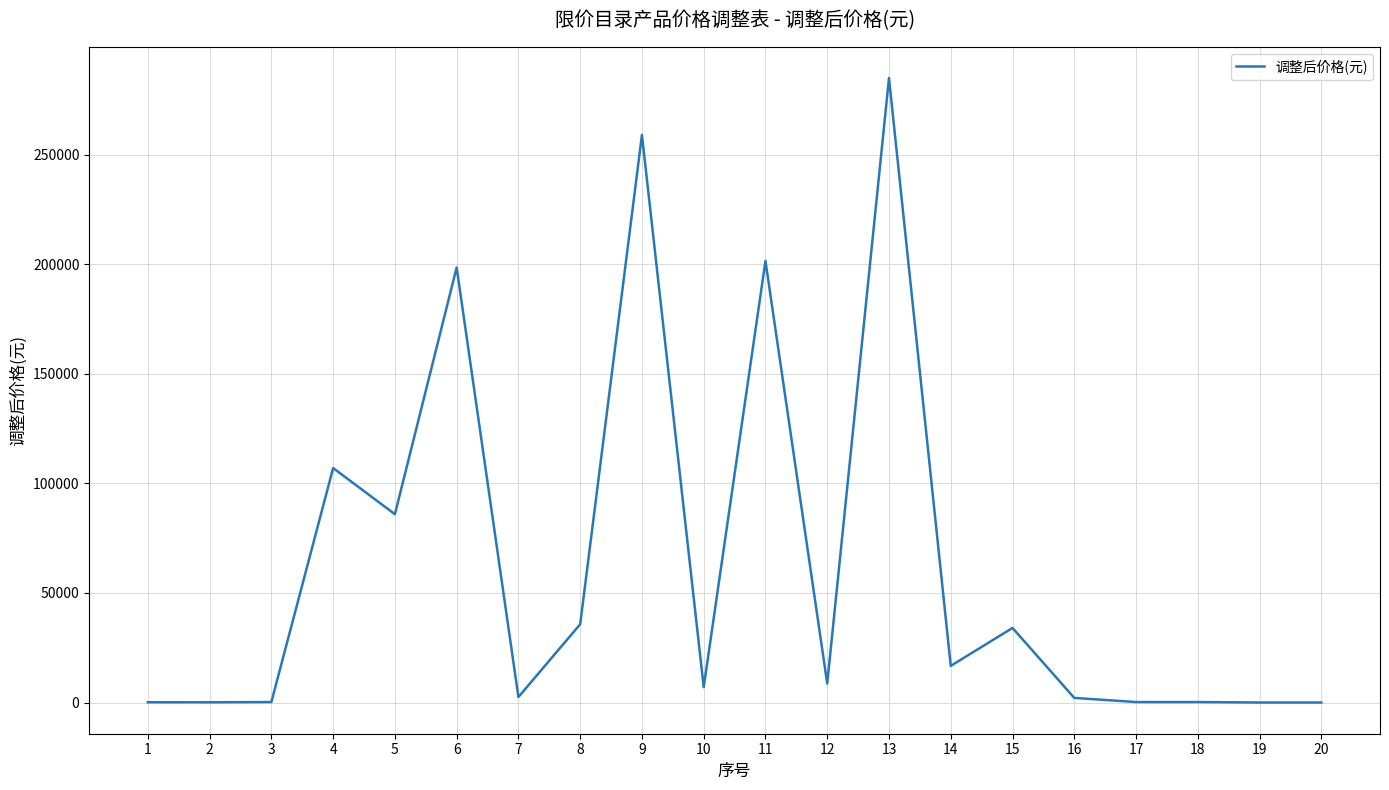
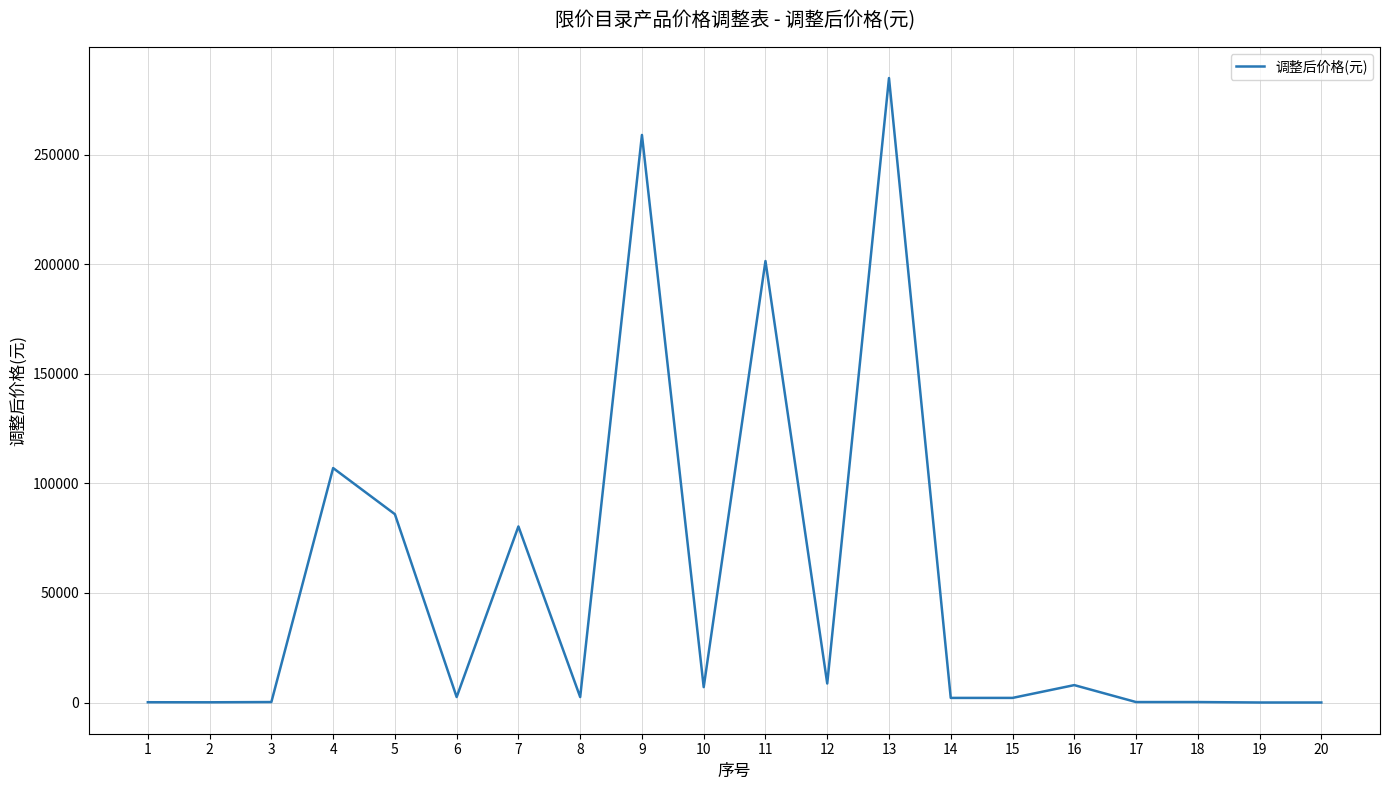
6: 199000 -> 2000
7: 2000 -> 80000
8: 36000 -> 2000
14: 17000 -> 2000
15: 34000 -> 2000
16: 2000 -> 8000
